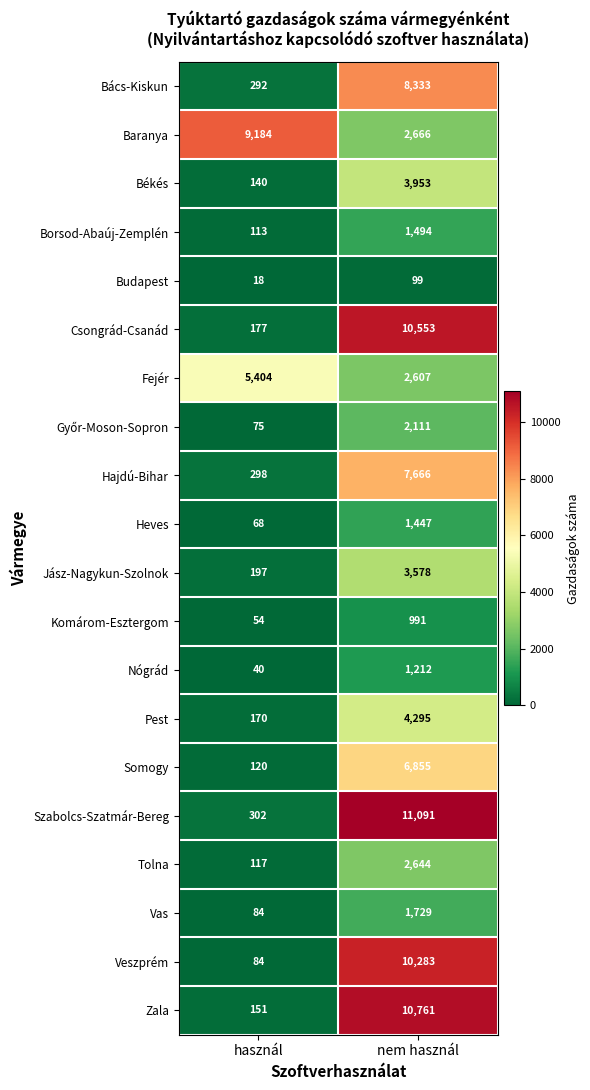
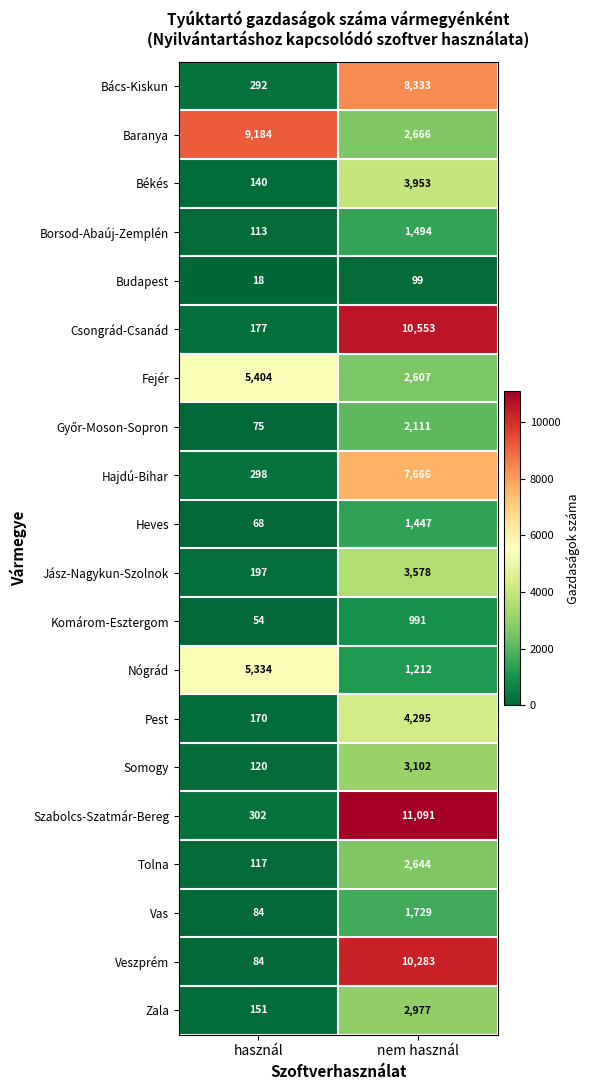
Nógrád, használ: 40 -> 5,334
Somogy, nem használ: 6,855 -> 3,102
Zala, nem használ: 10,761 -> 2,977
